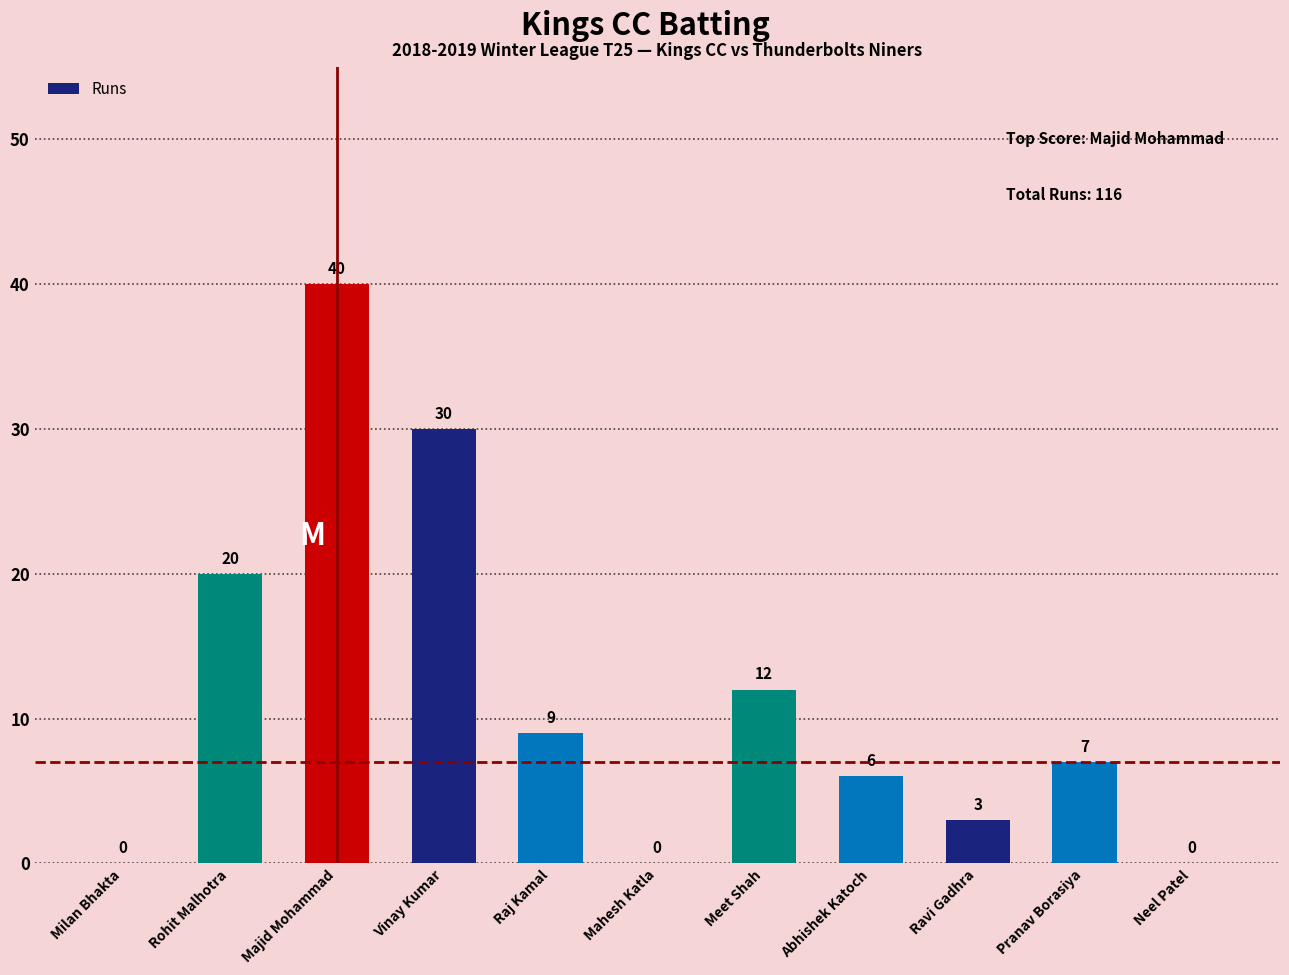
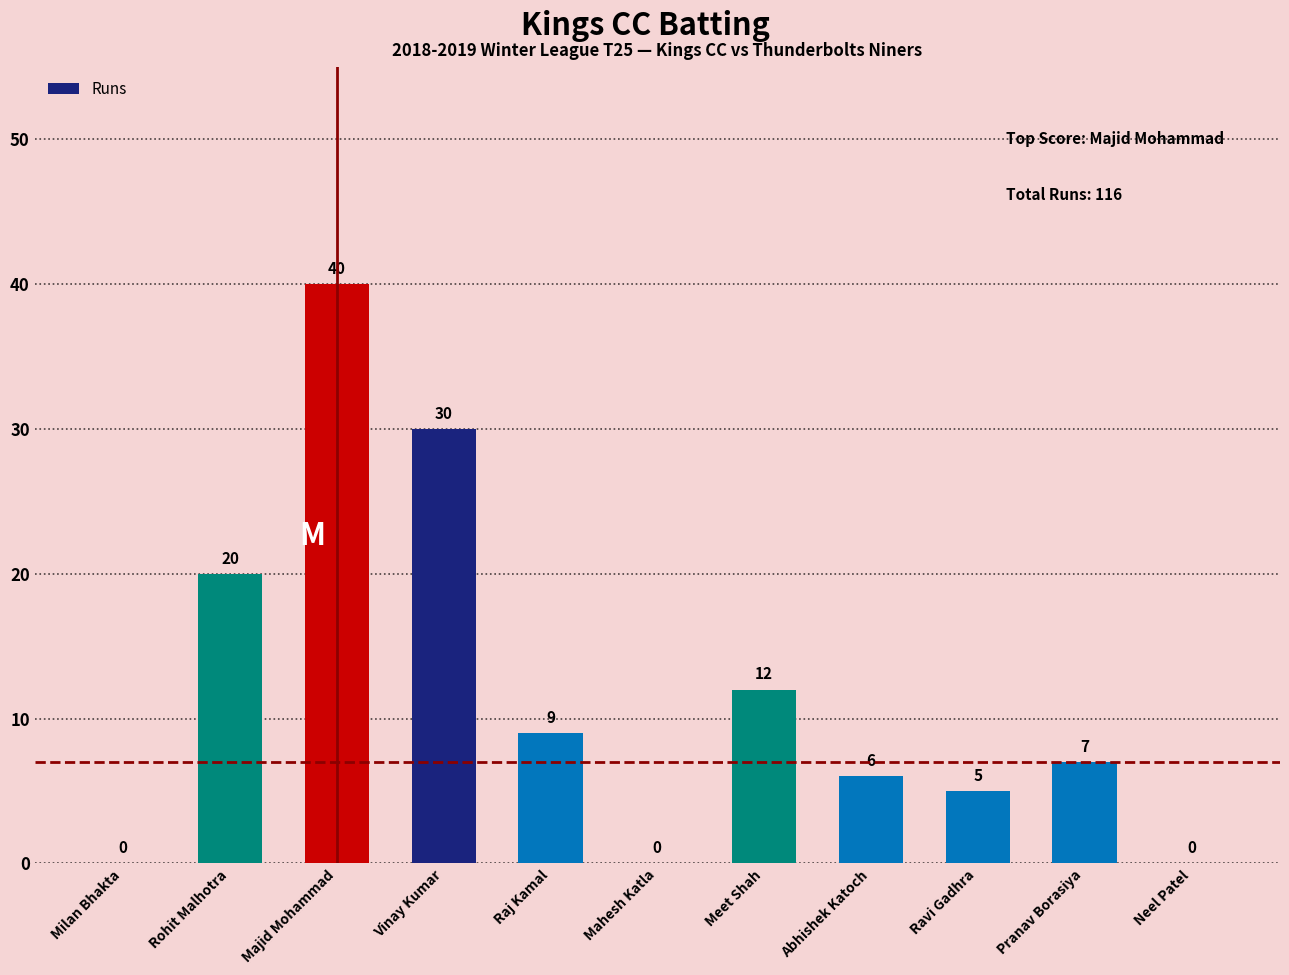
Ravi Gadhra: 3 -> 5
